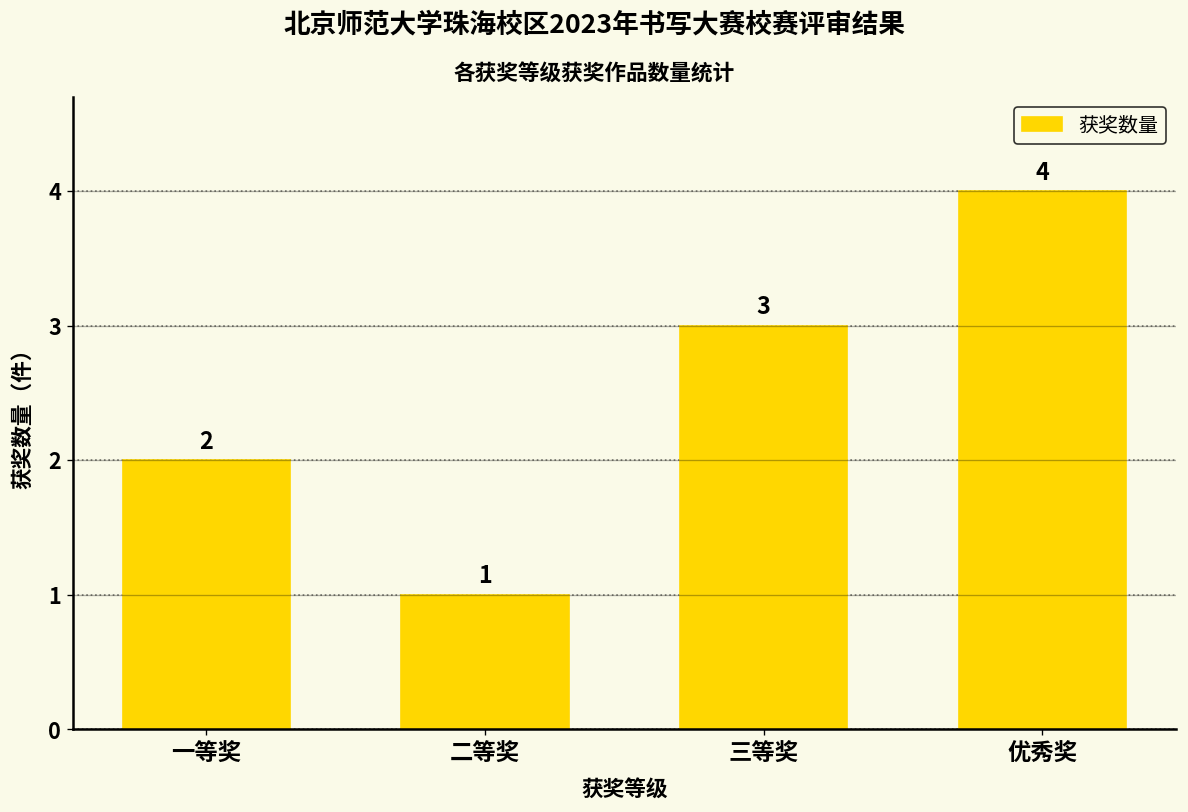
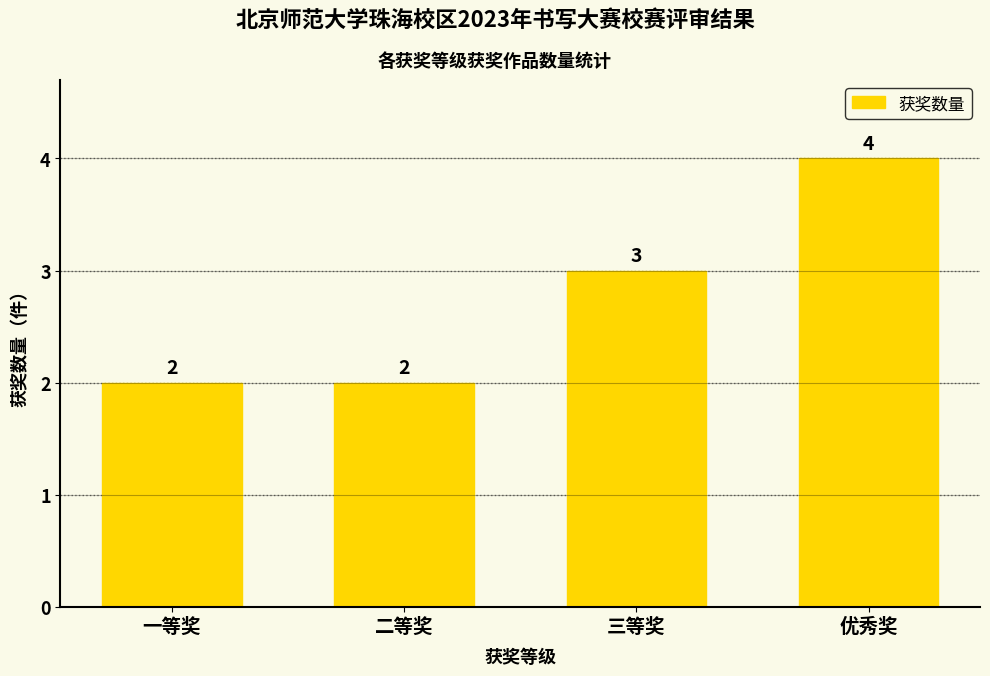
二等奖: 1 -> 2
